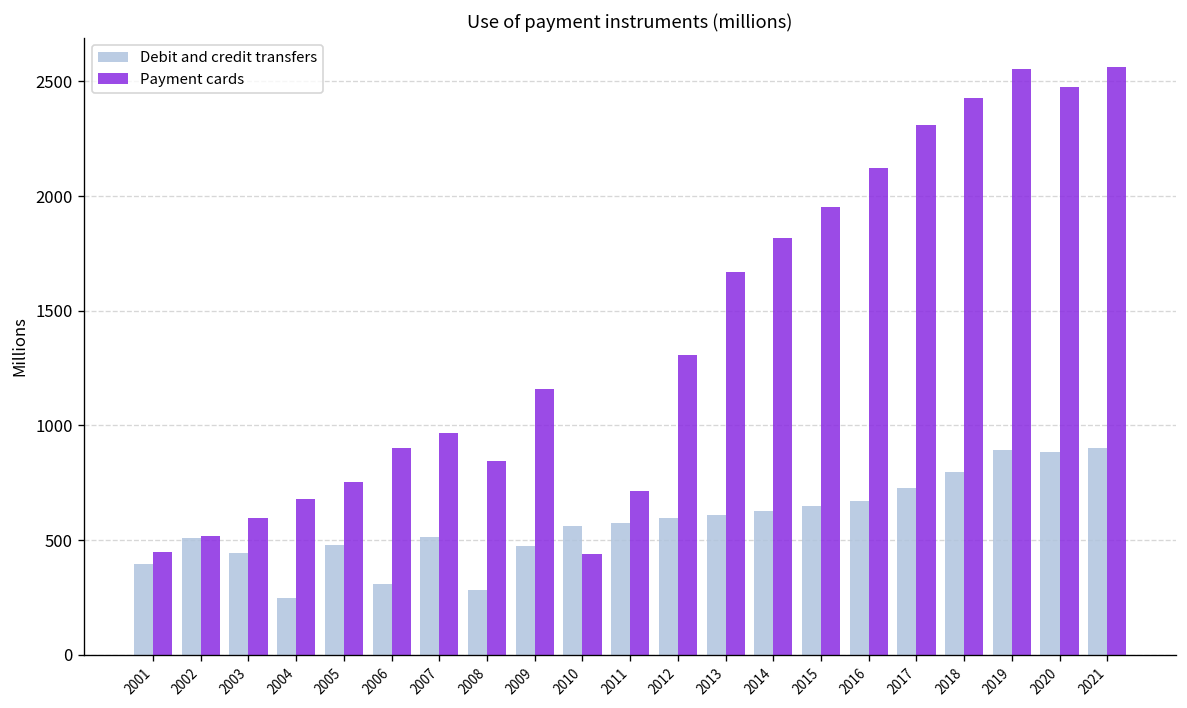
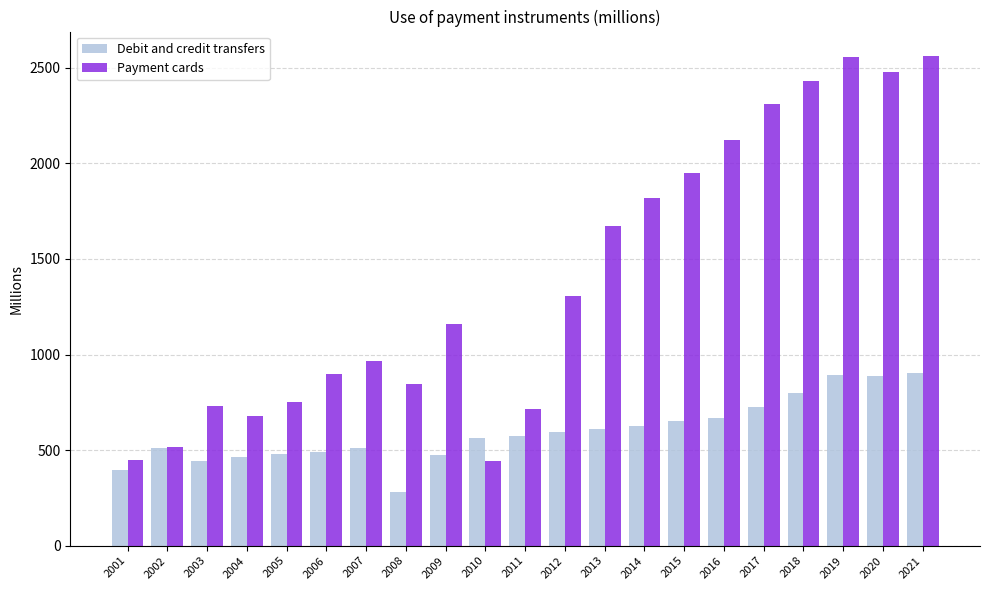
Payment cards, 2003: 600 -> 730
Debit and credit transfers, 2004: 250 -> 470
Debit and credit transfers, 2006: 310 -> 490
